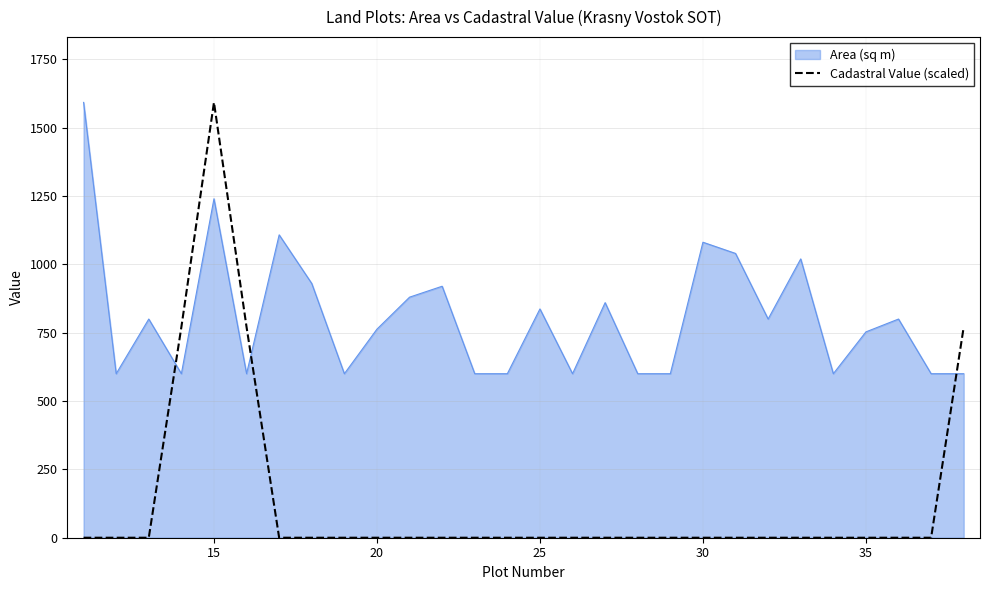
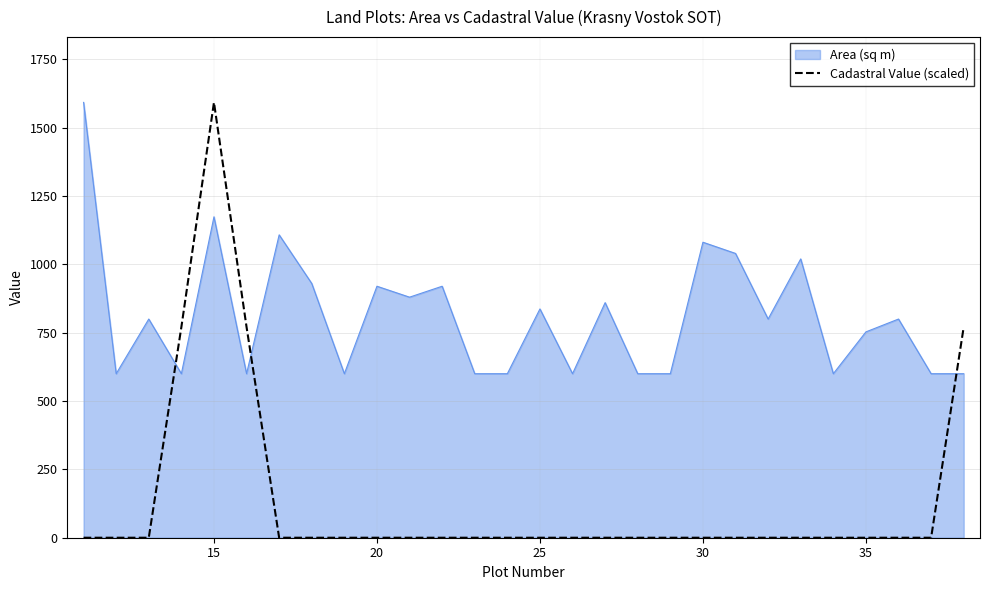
Area (sq m), 15: 1240 -> 1170
Area (sq m), 20: 760 -> 920
